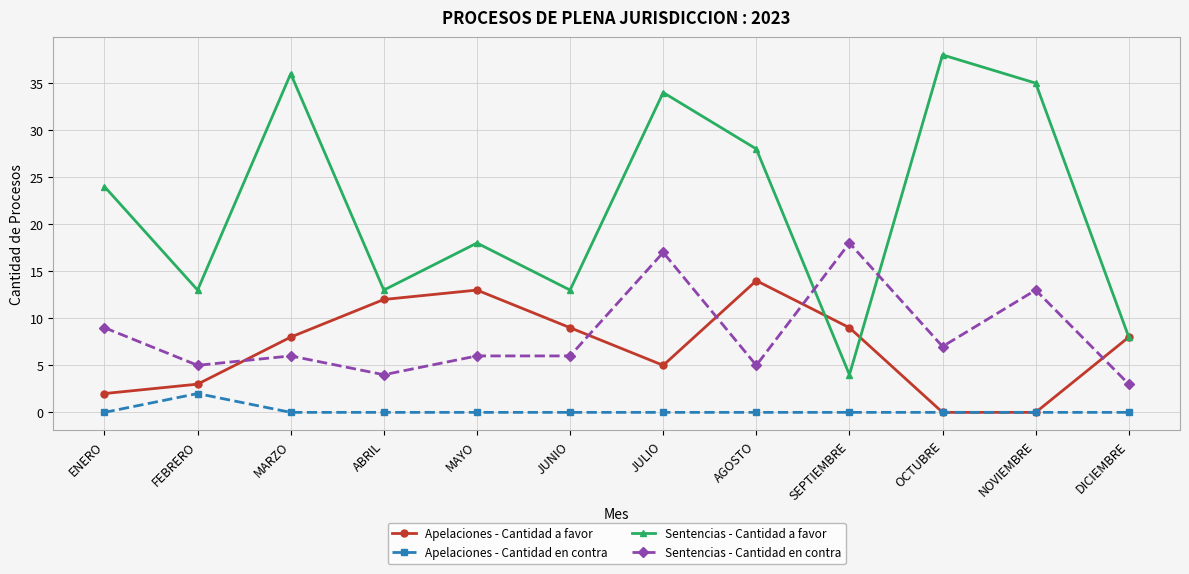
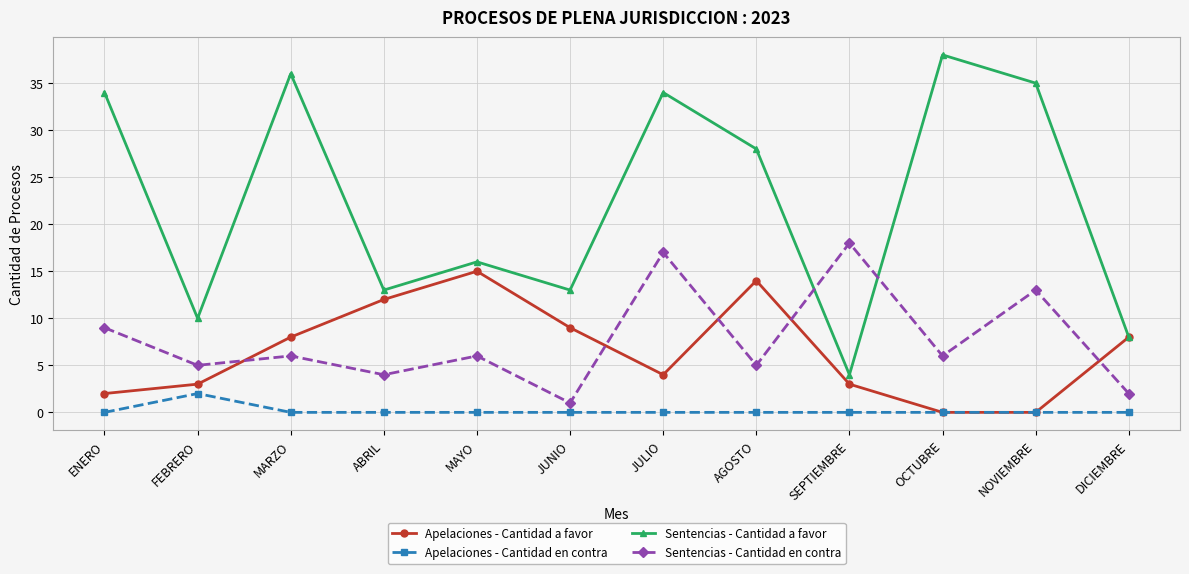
Sentencias - Cantidad a favor, ENERO: 24 -> 34
Sentencias - Cantidad a favor, FEBRERO: 13 -> 10
Apelaciones - Cantidad a favor, MAYO: 13 -> 15
Sentencias - Cantidad a favor, MAYO: 18 -> 16
Sentencias - Cantidad en contra, JUNIO: 6 -> 1
Apelaciones - Cantidad a favor, JULIO: 5 -> 4
Apelaciones - Cantidad a favor, SEPTIEMBRE: 9 -> 3
Sentencias - Cantidad en contra, OCTUBRE: 7 -> 6
Sentencias - Cantidad en contra, DICIEMBRE: 3 -> 2
